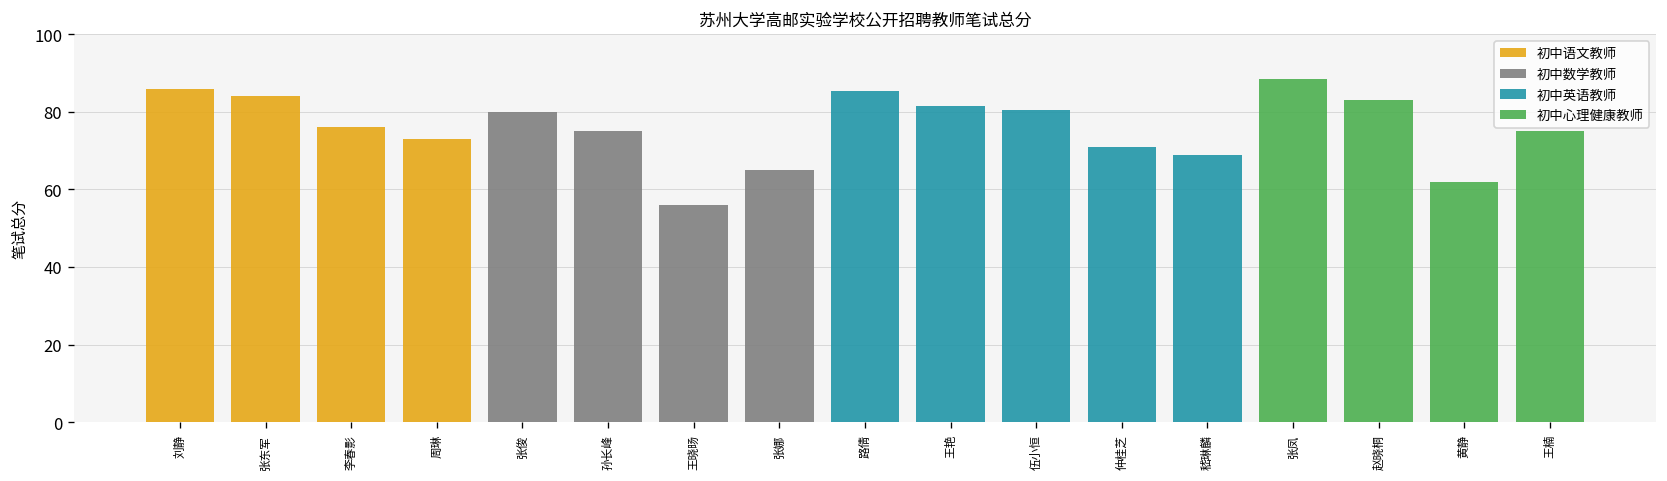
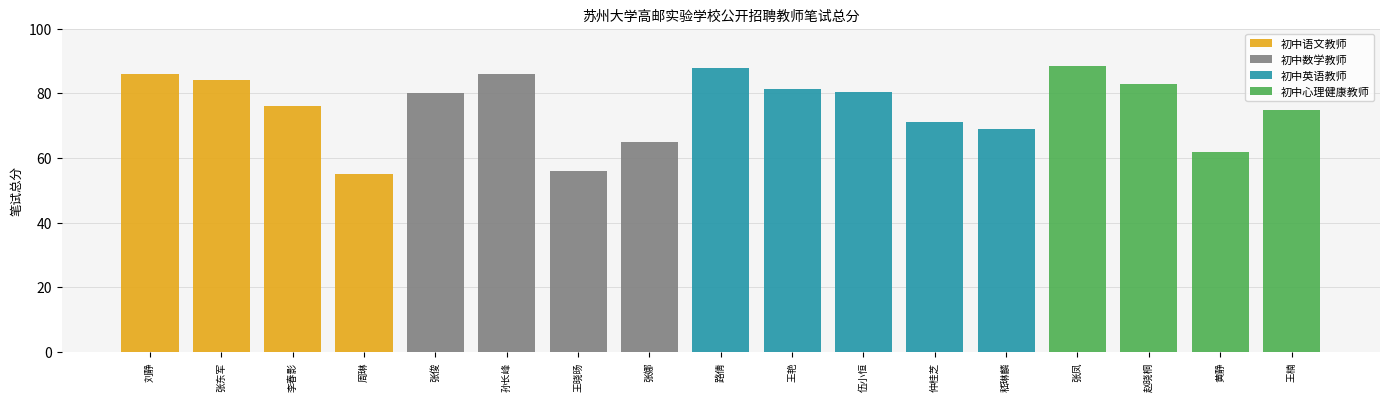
初中语文教师, 周琳: 73 -> 55
初中数学教师, 孙长峰: 75 -> 86
初中英语教师, 路倩: 86 -> 88
